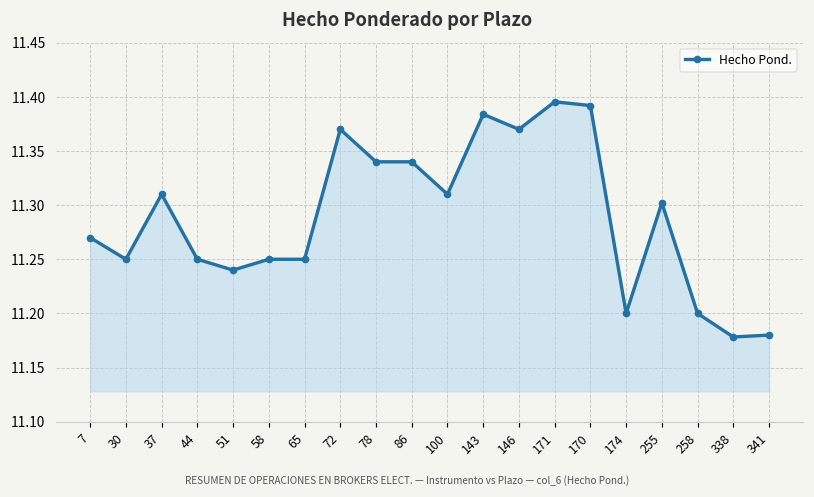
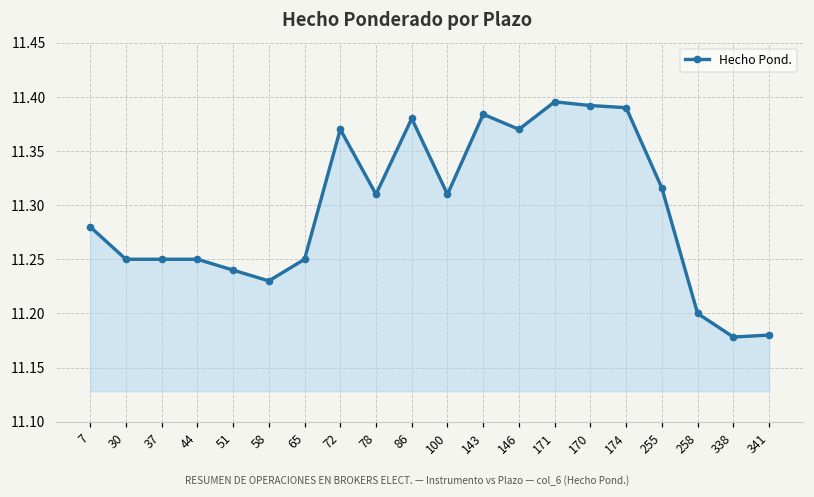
7: 11.27 -> 11.28
37: 11.31 -> 11.25
58: 11.25 -> 11.23
78: 11.34 -> 11.31
86: 11.34 -> 11.38
174: 11.20 -> 11.39
255: 11.30 -> 11.32
